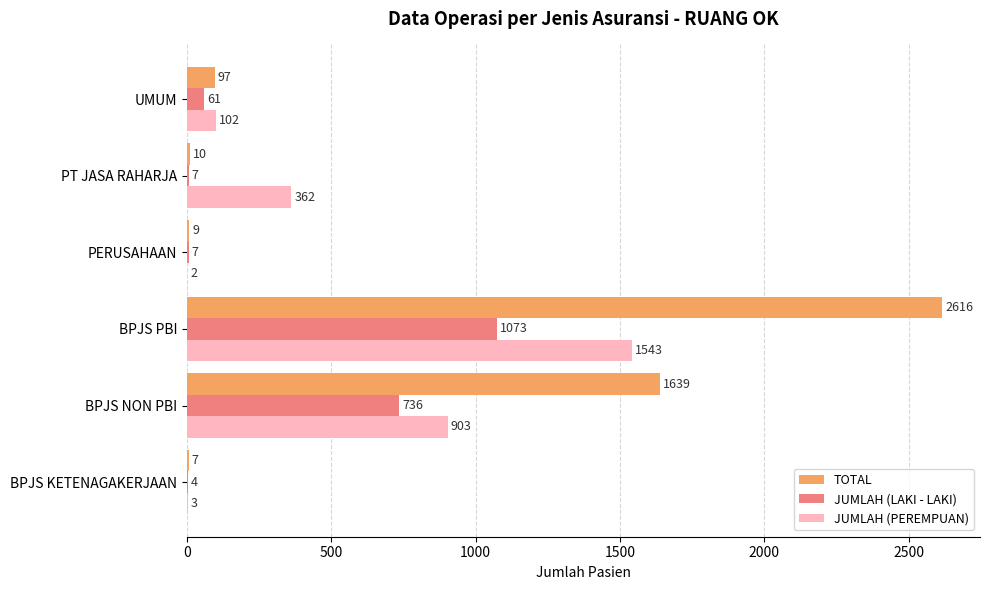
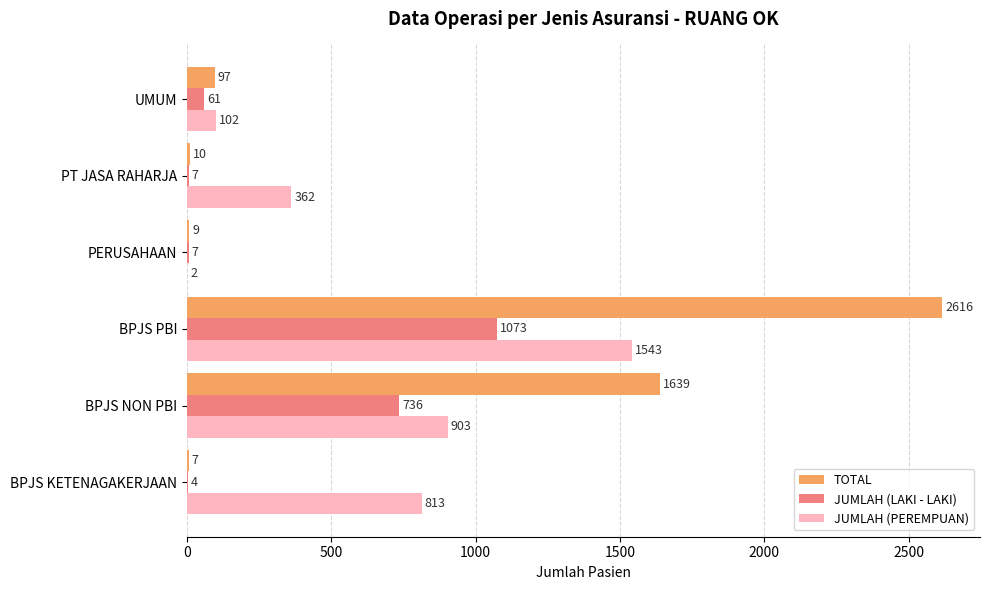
JUMLAH (PEREMPUAN), BPJS KETENAGAKERJAAN: 3 -> 813
